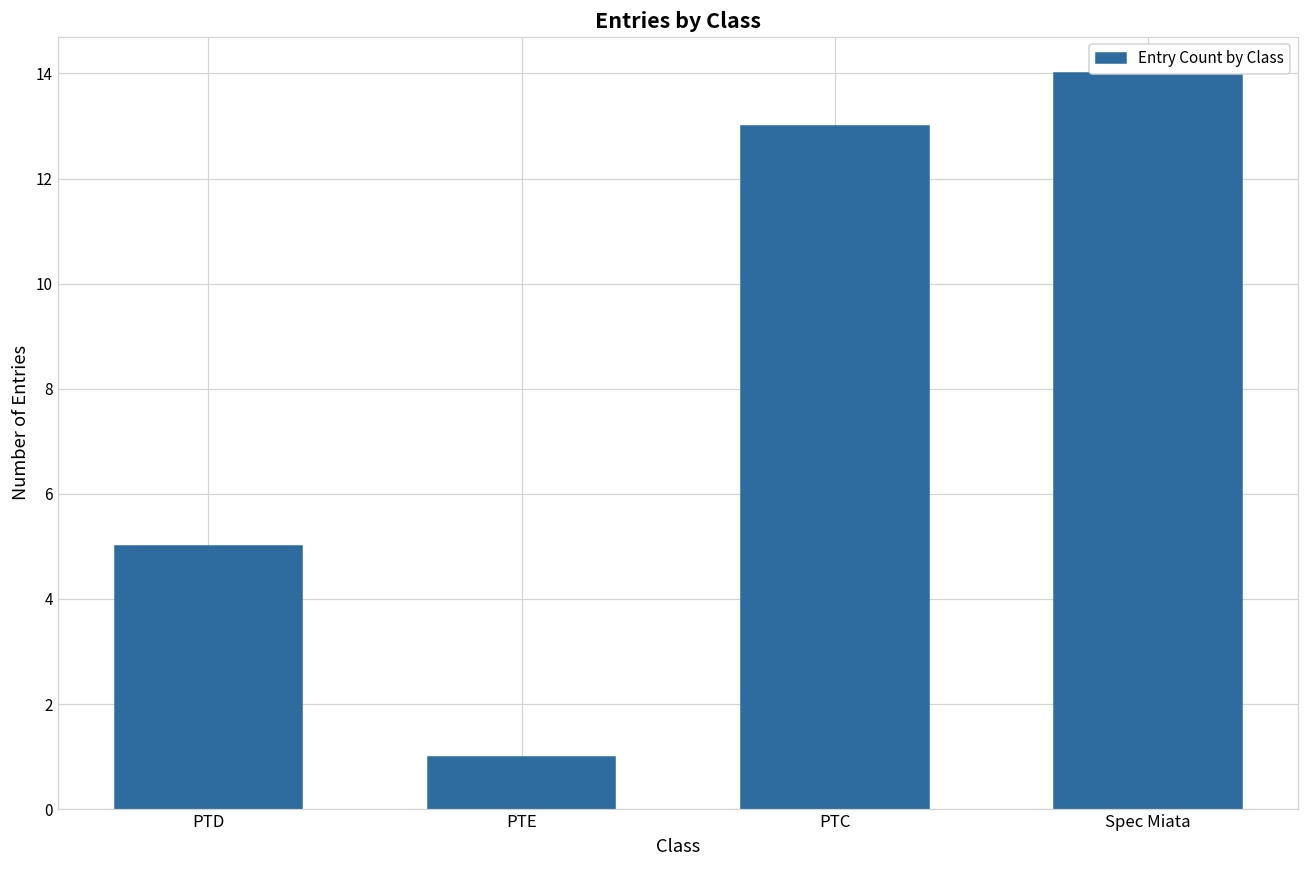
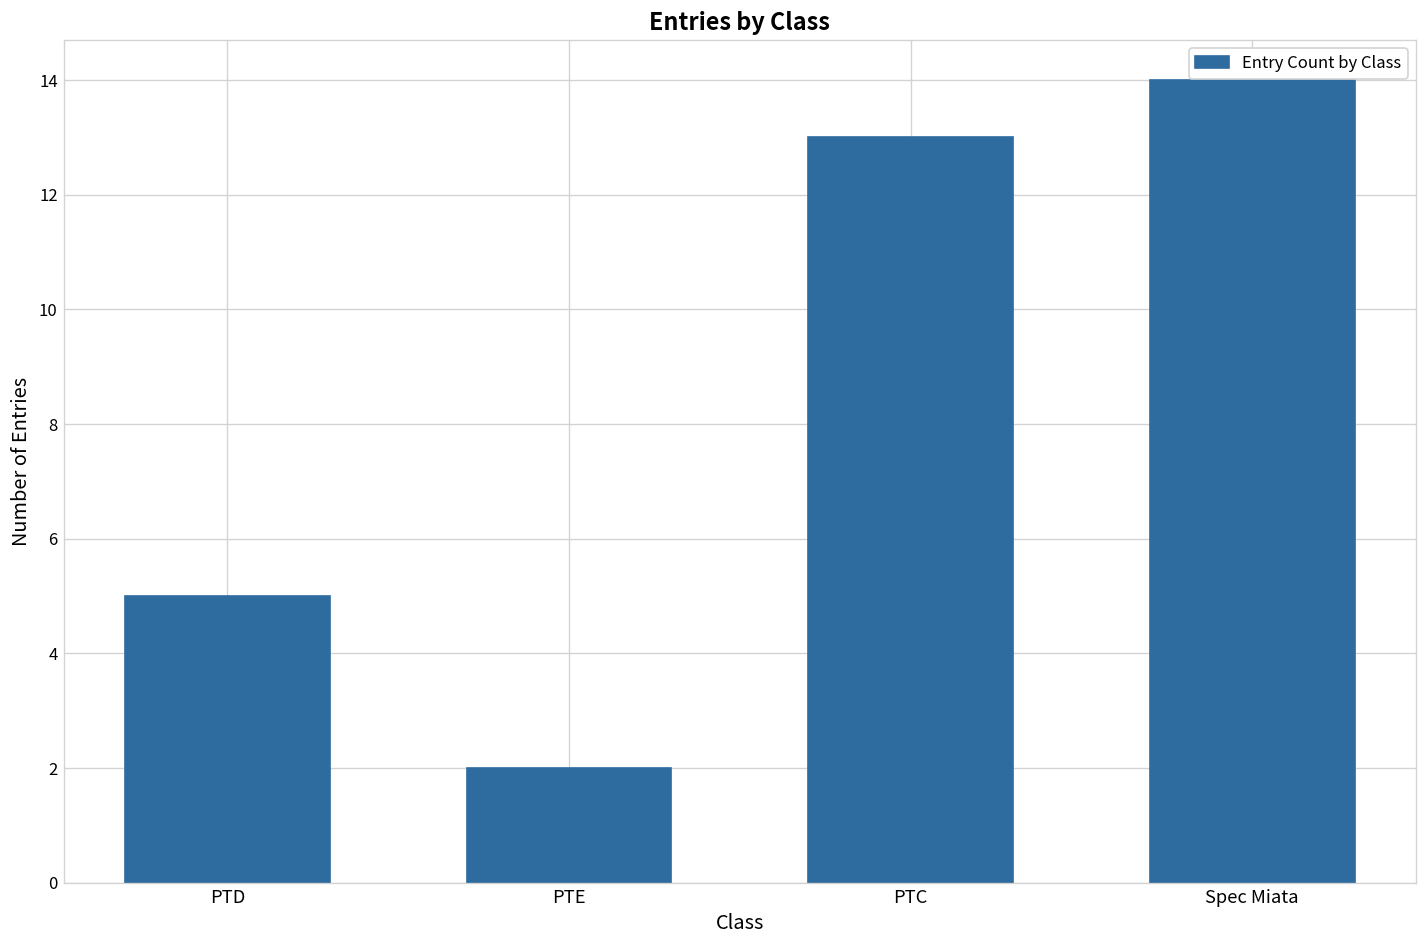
PTE: 1 -> 2
